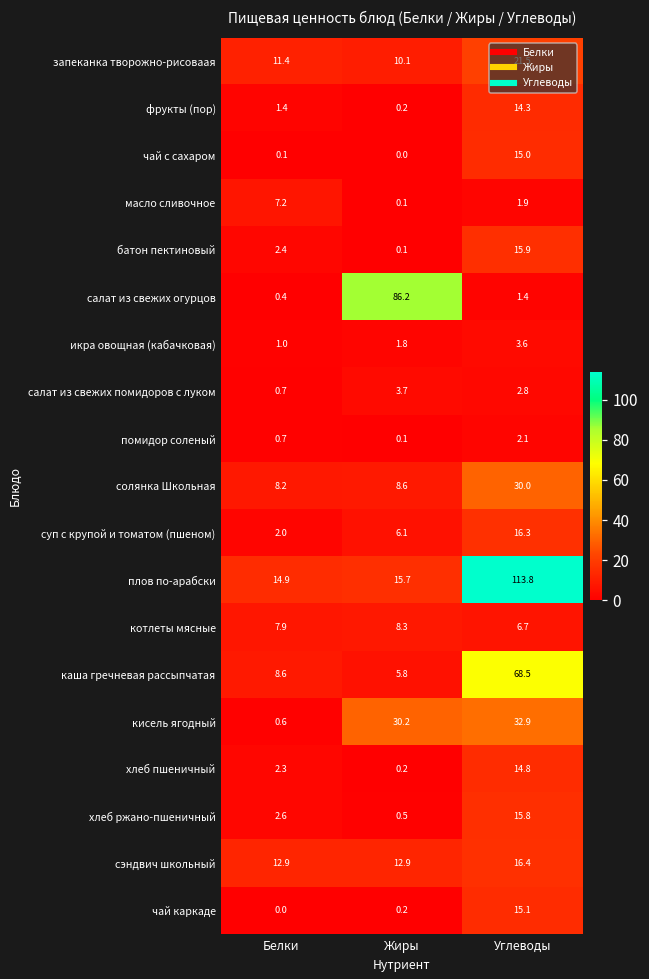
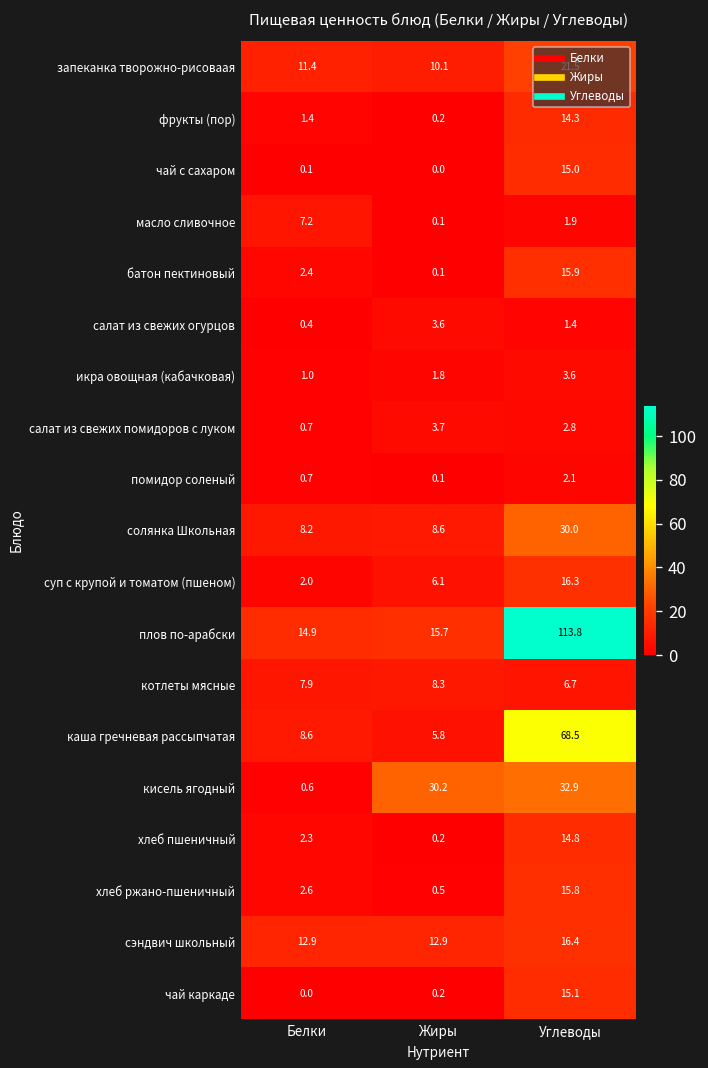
салат из свежих огурцов, Жиры: 86.2 -> 3.6
